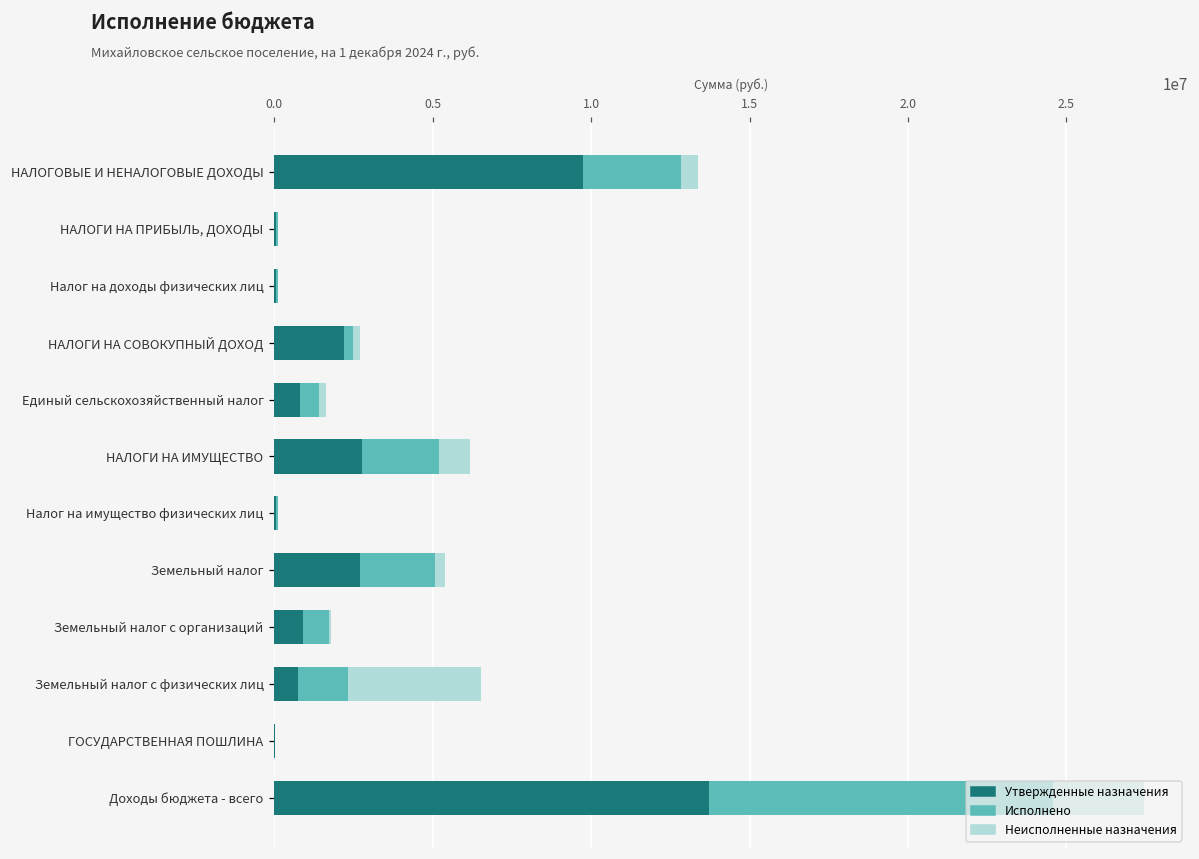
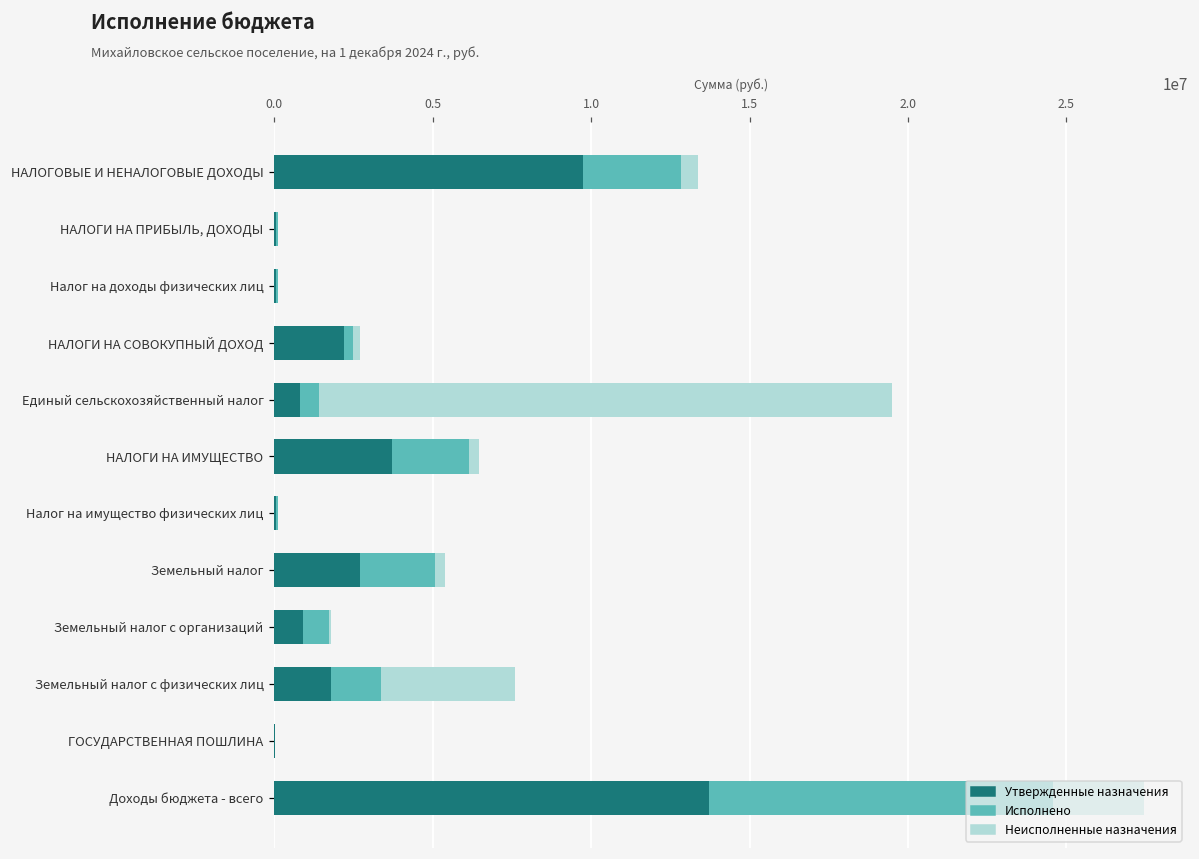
Неисполненные назначения, Единый сельскохозяйственный налог: 200000 -> 18100000
Утвержденные назначения, НАЛОГИ НА ИМУЩЕСТВО: 2800000 -> 3700000
Неисполненные назначения, НАЛОГИ НА ИМУЩЕСТВО: 1000000 -> 300000
Утвержденные назначения, Земельный налог с физических лиц: 700000 -> 1800000
